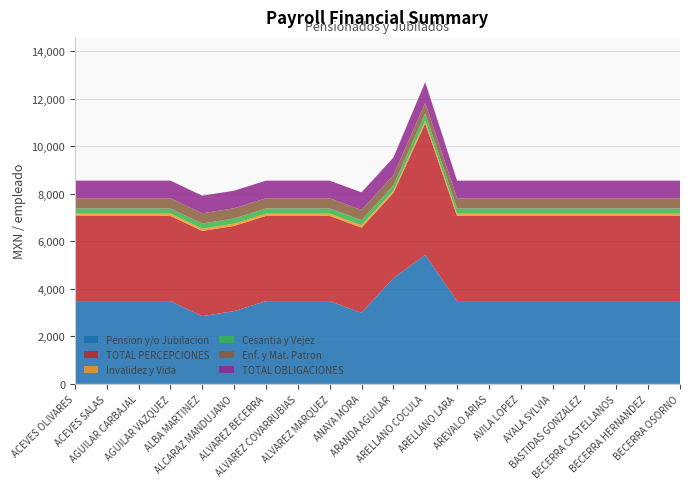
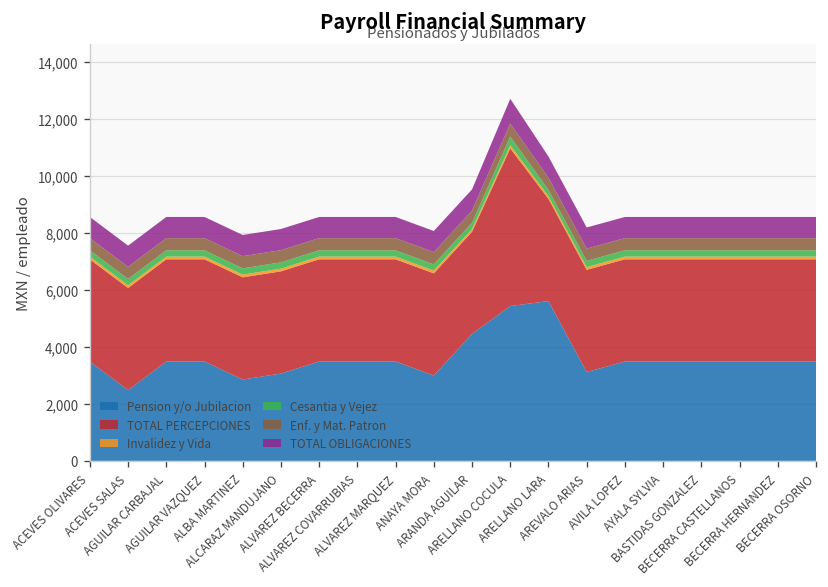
Pension y/o Jubilacion, ACEVES SALAS: 3,500 -> 2,500
Pension y/o Jubilacion, ARELLANO LARA: 3,500 -> 5,600
Pension y/o Jubilacion, AREVALO ARIAS: 3,500 -> 3,100
